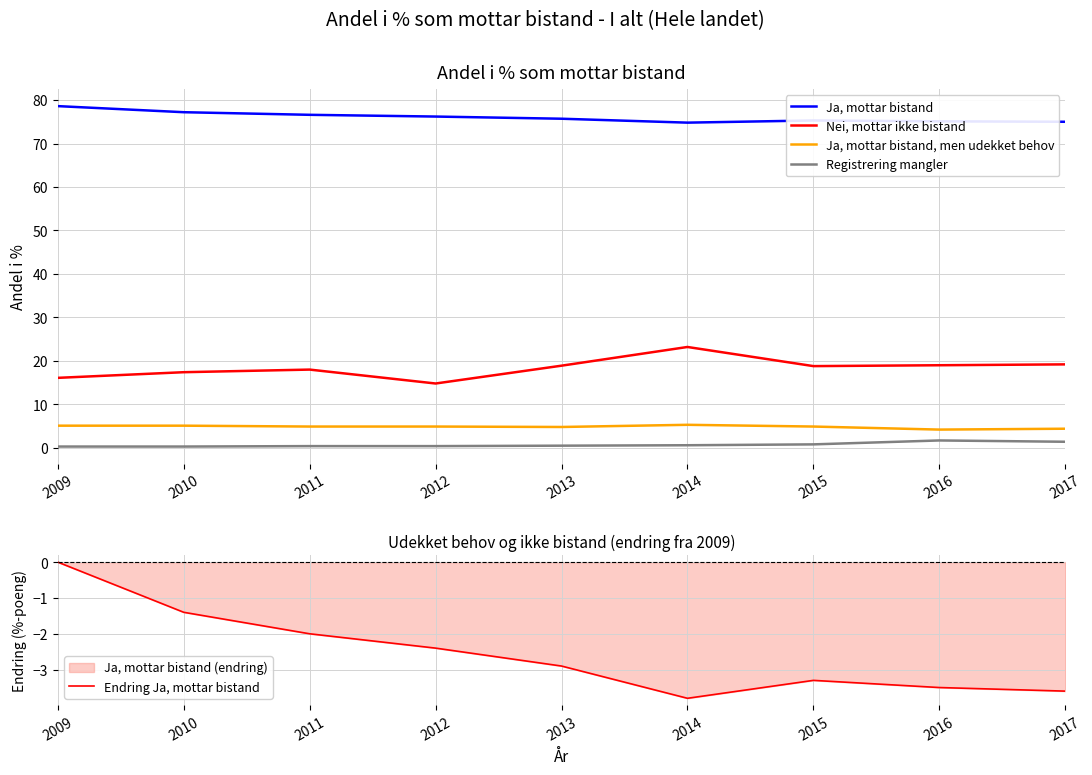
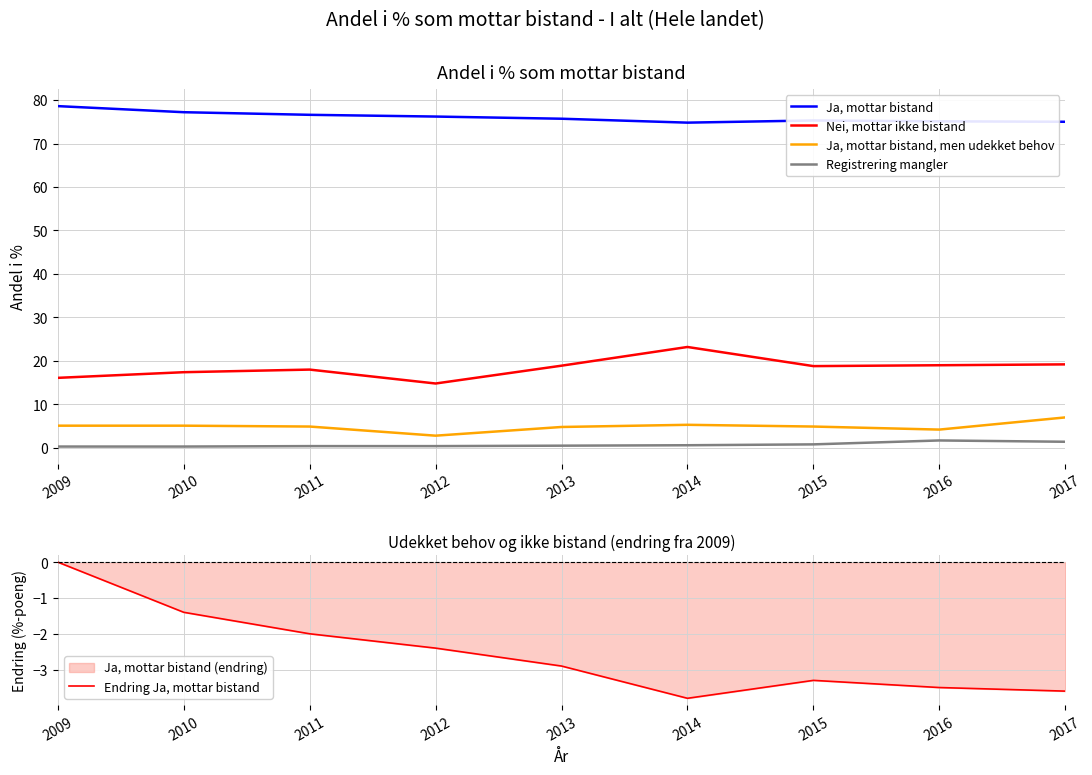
Andel i % som mottar bistand, Ja, mottar bistand, men udekket behov, 2012: 5 -> 3
Andel i % som mottar bistand, Ja, mottar bistand, men udekket behov, 2017: 4 -> 7
